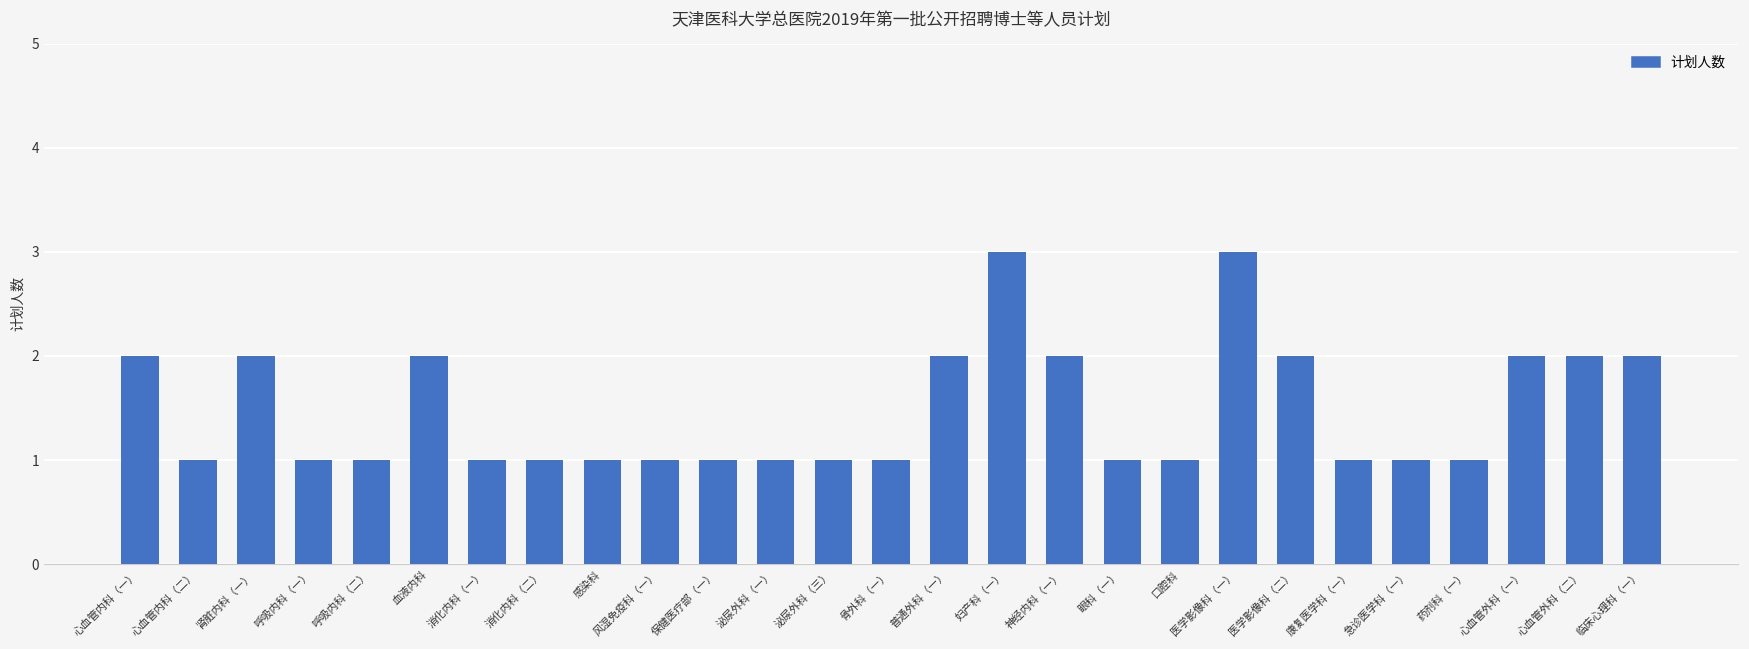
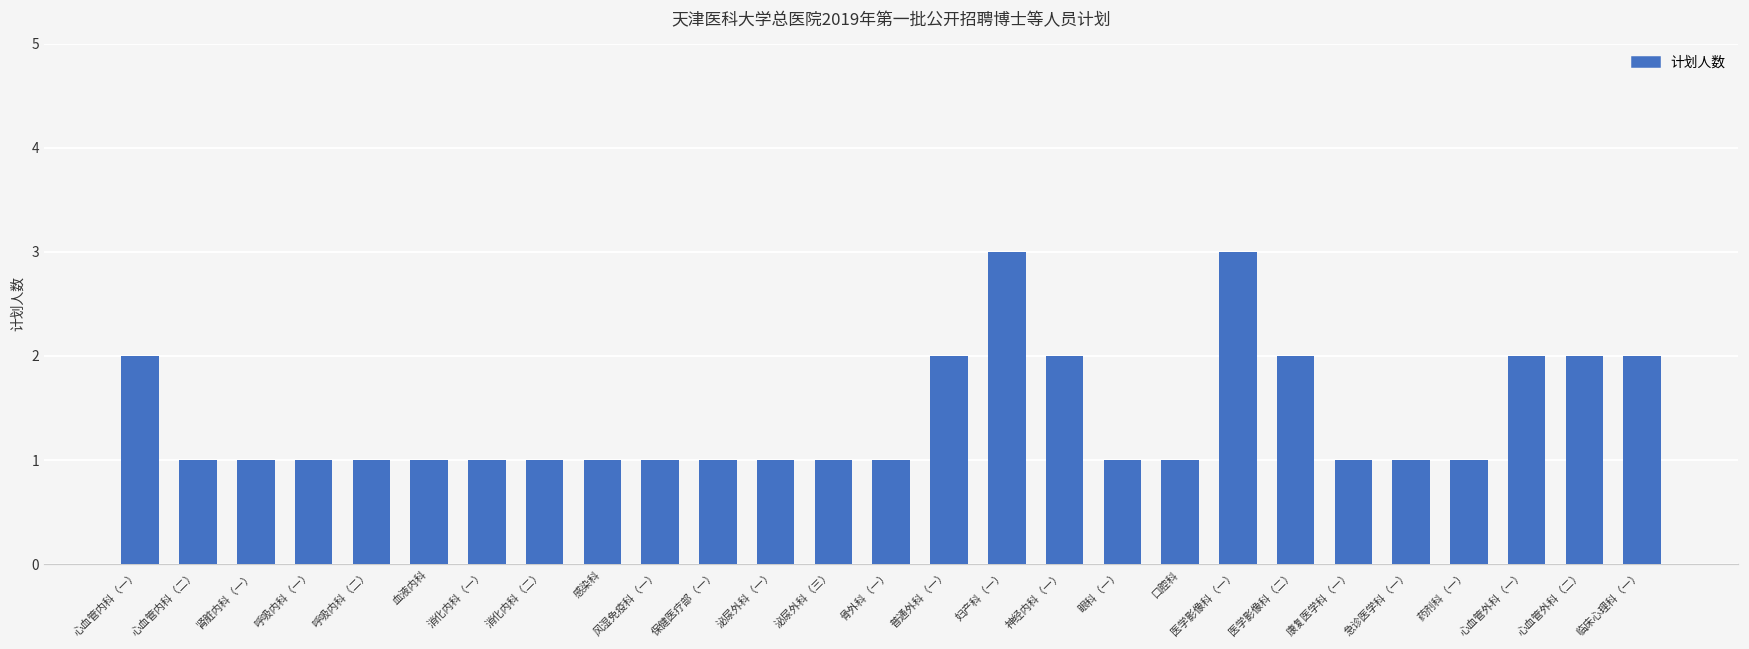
肾脏内科（一）: 2 -> 1
血液内科: 2 -> 1
